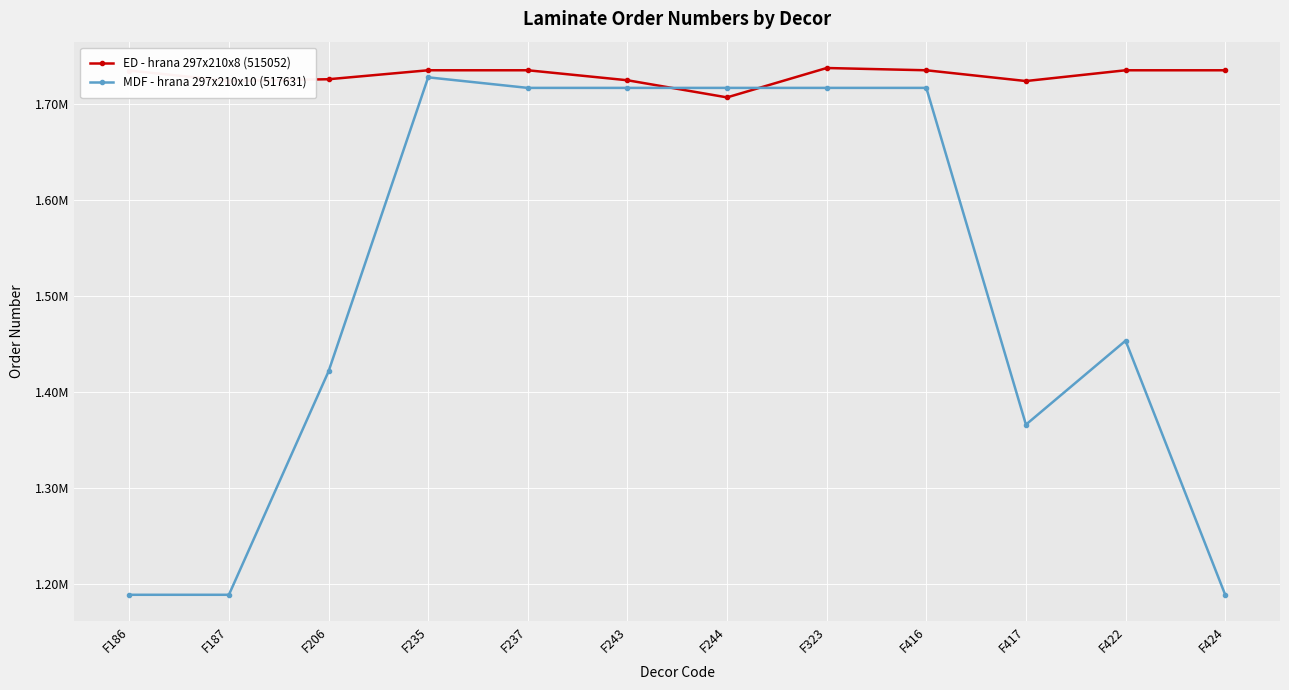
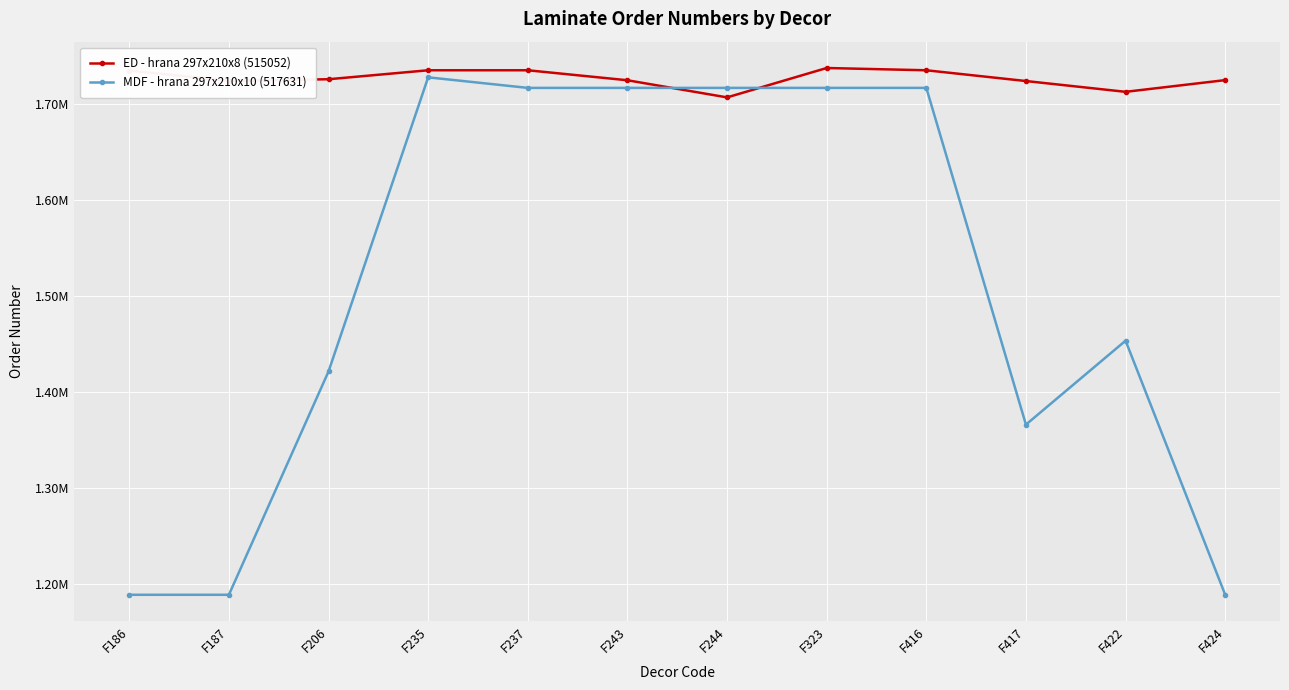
ED - hrana 297x210x8 (515052), F422: 1730000 -> 1710000
ED - hrana 297x210x8 (515052), F424: 1730000 -> 1720000
